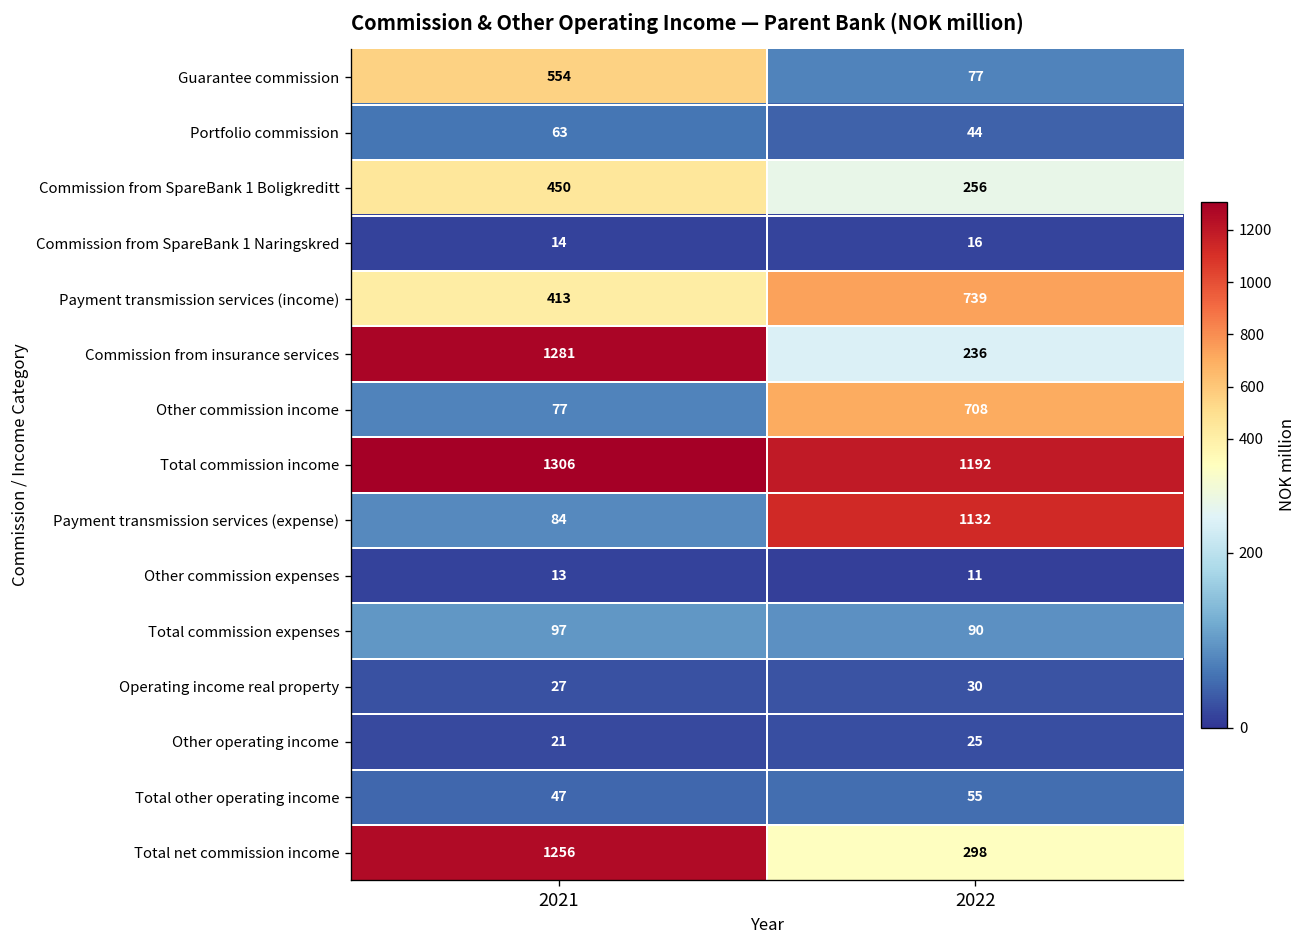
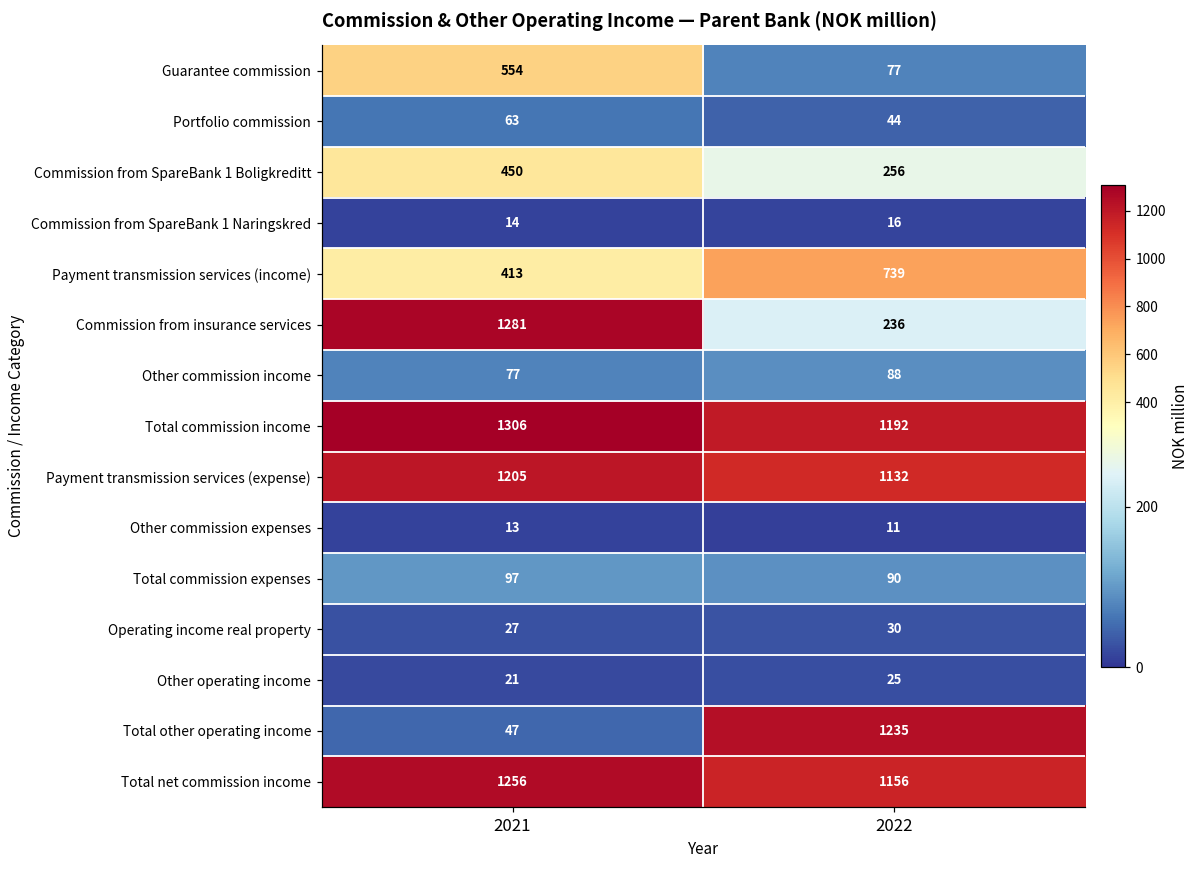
Other commission income, 2022: 708 -> 88
Payment transmission services (expense), 2021: 84 -> 1205
Total other operating income, 2022: 55 -> 1235
Total net commission income, 2022: 298 -> 1156
